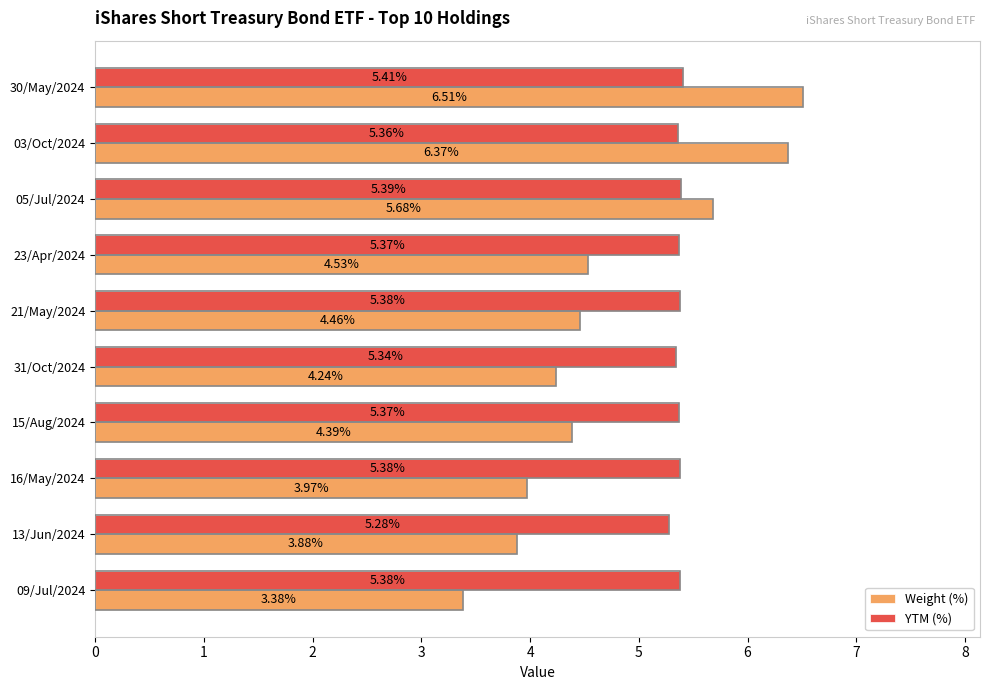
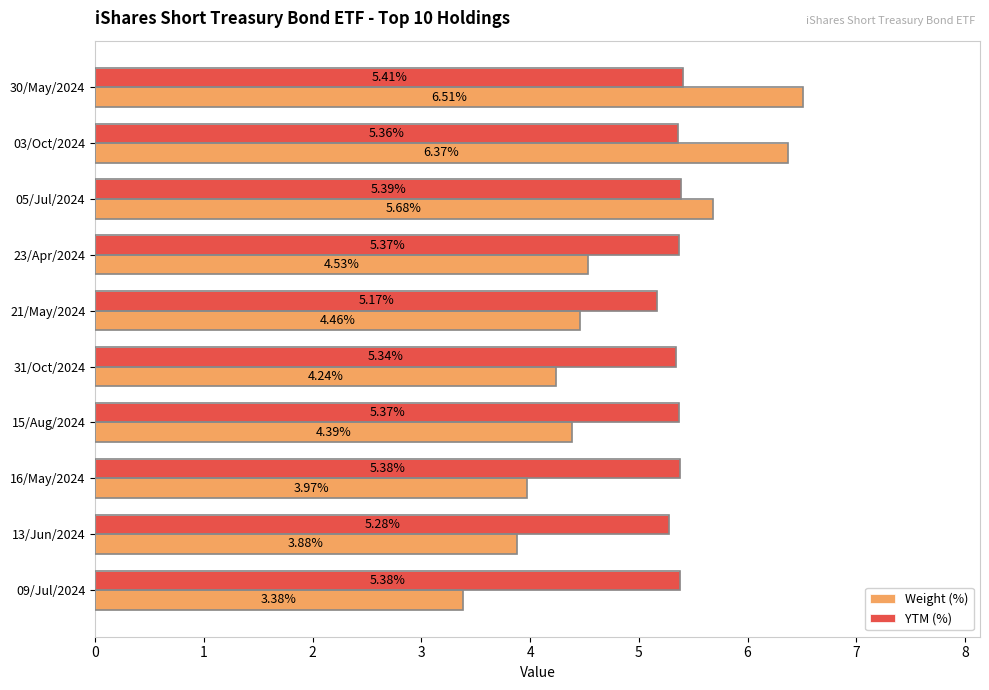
YTM (%), 21/May/2024: 5.38% -> 5.17%
